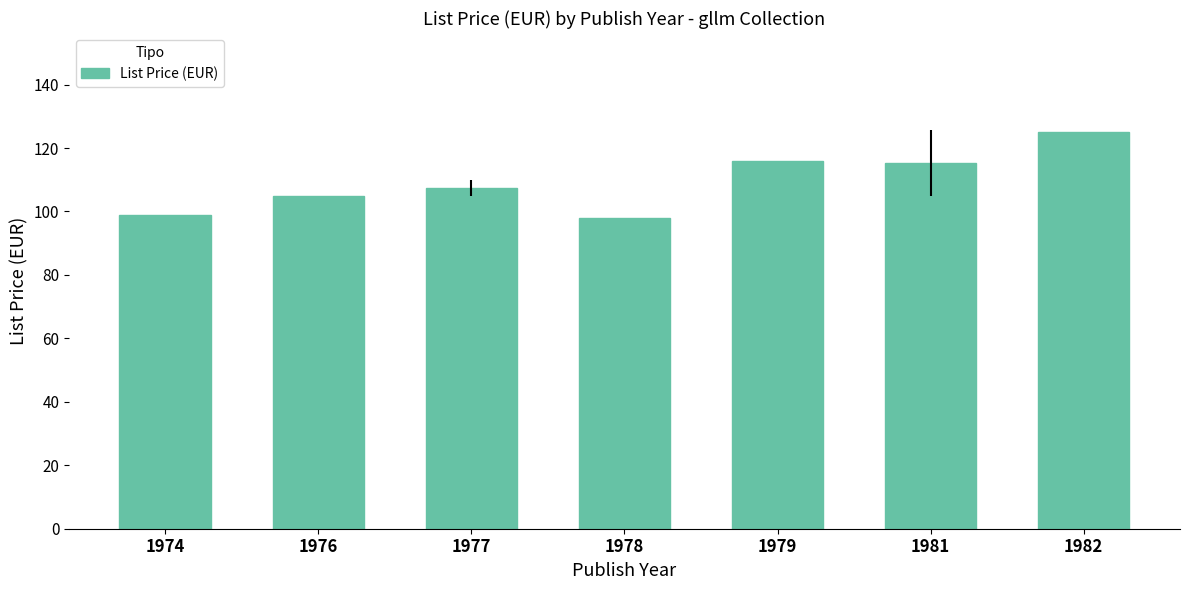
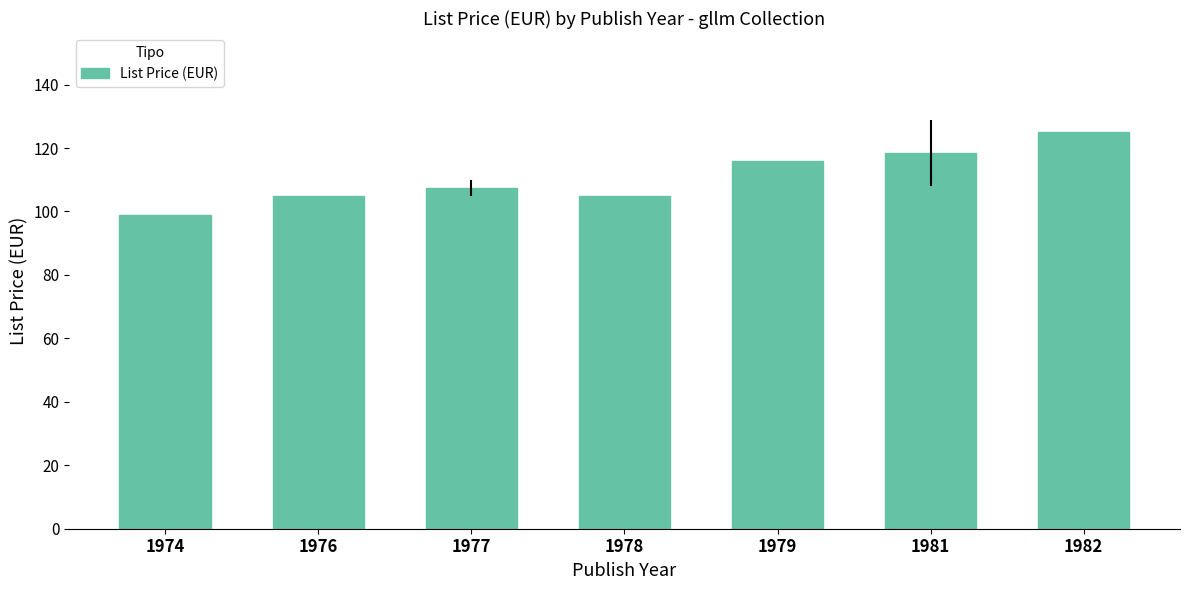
1978: 98 -> 105
1981: 115 -> 118
